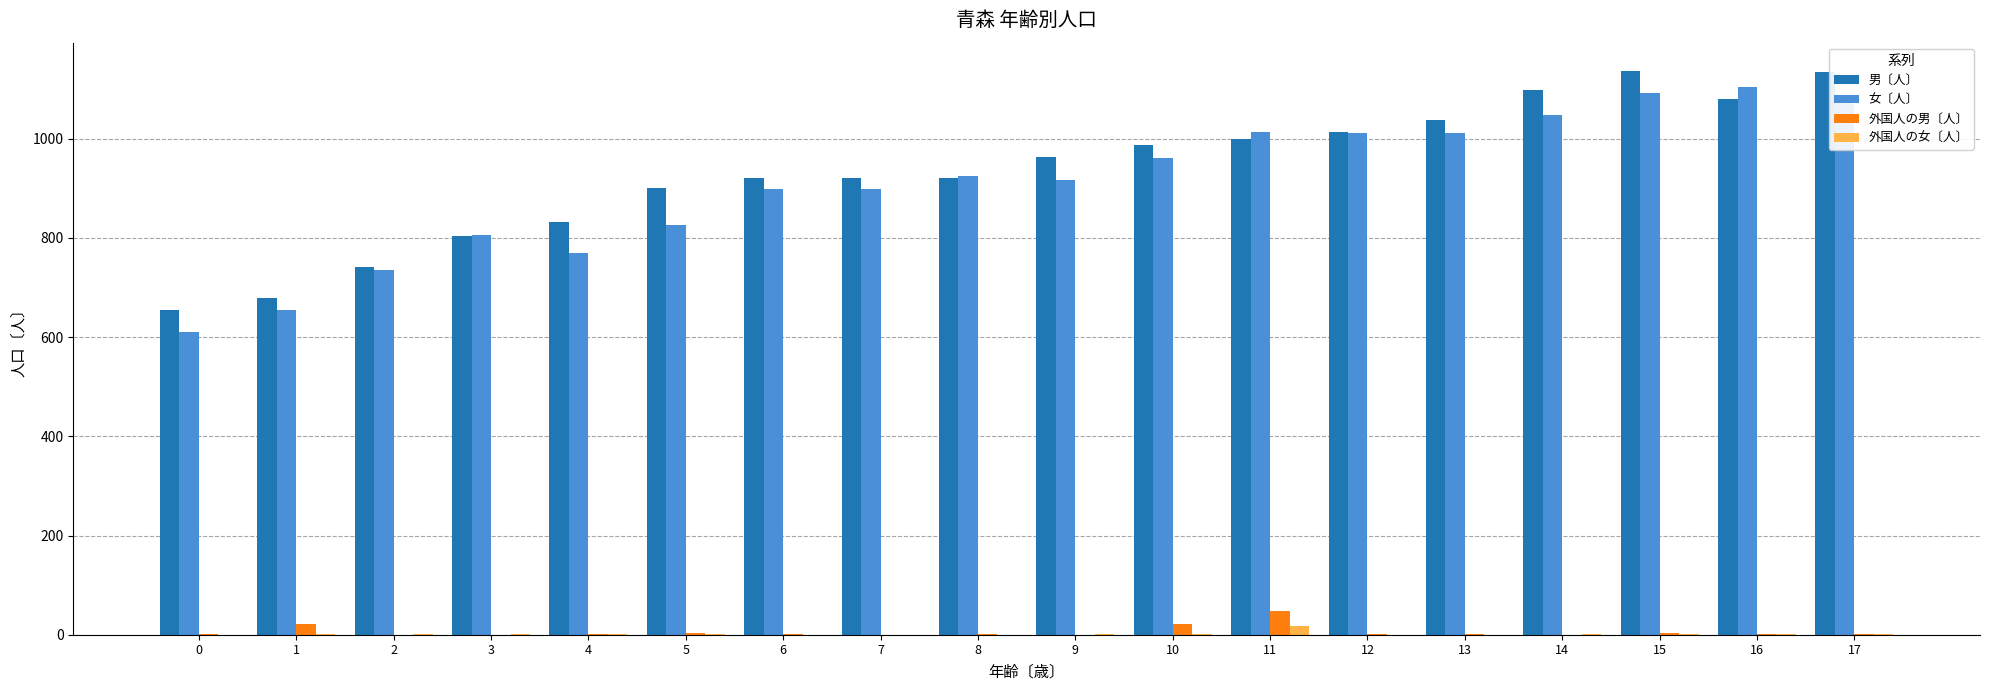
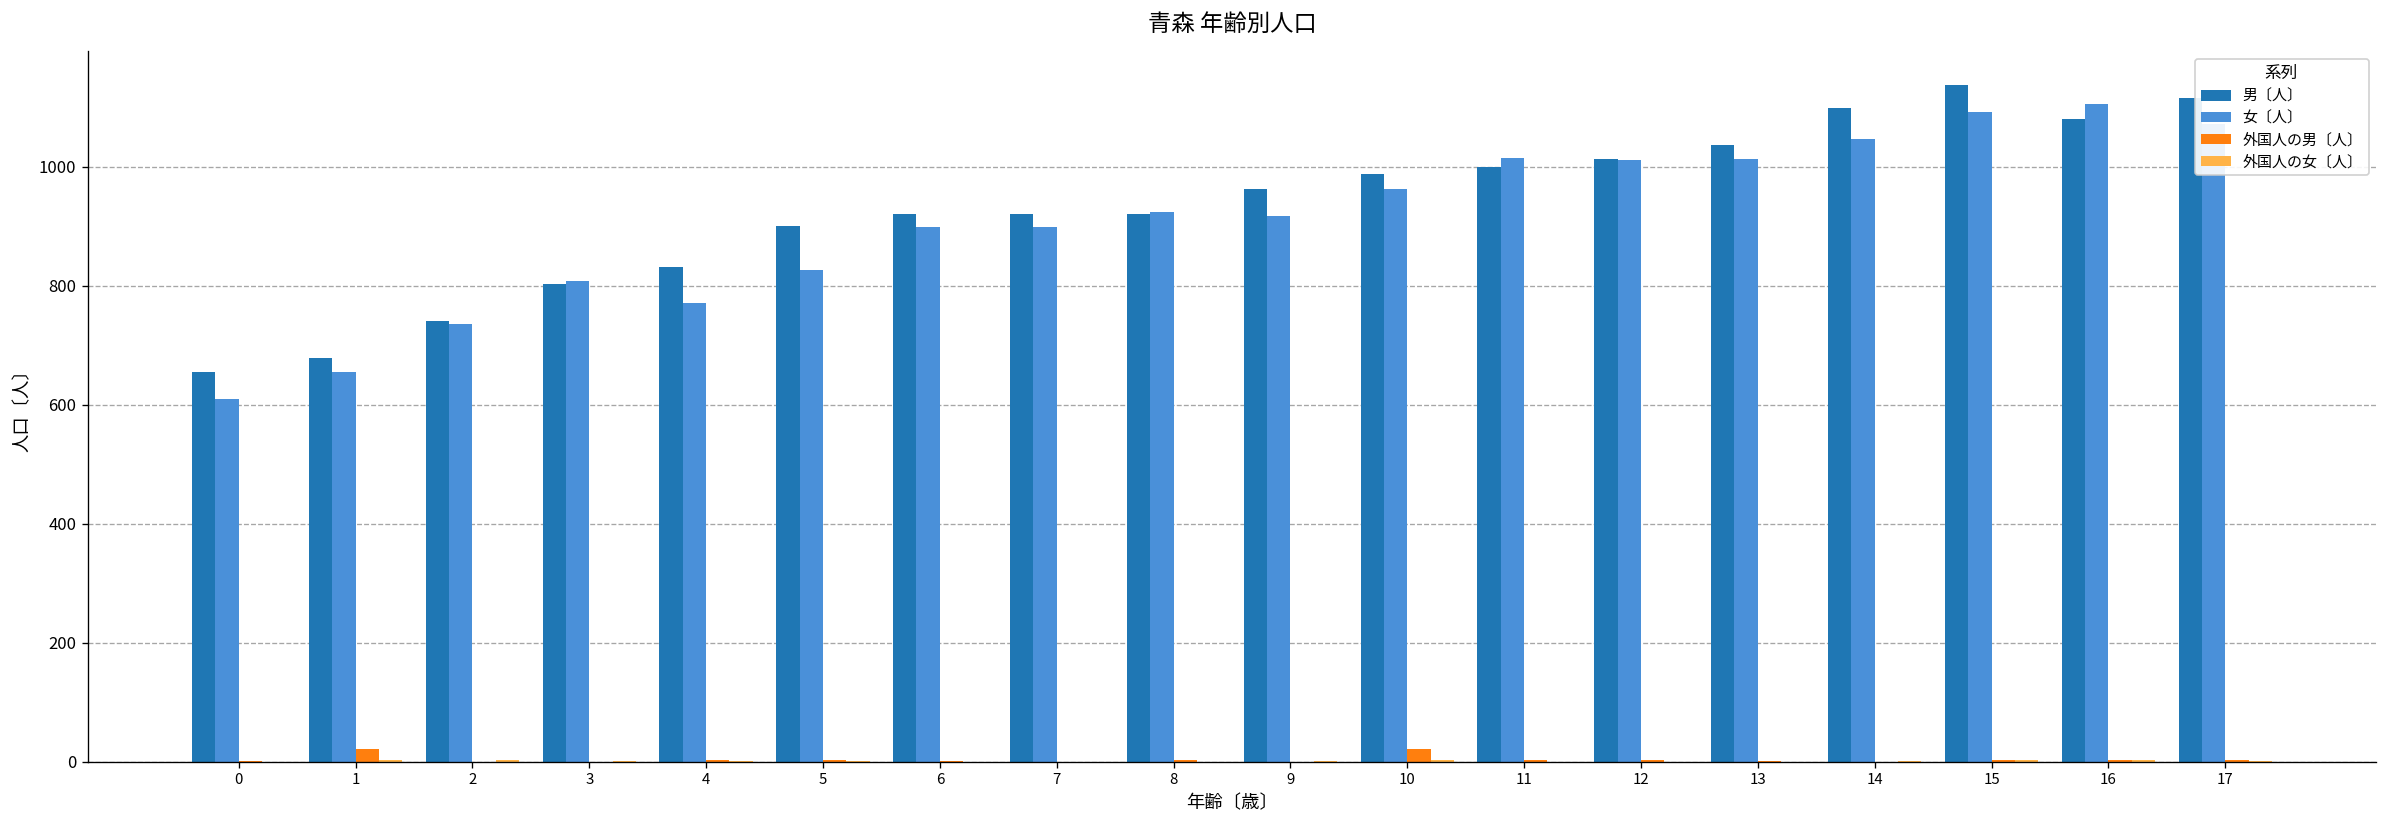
外国人の男〔人〕, 11: 50 -> 0
外国人の女〔人〕, 11: 20 -> 0
男〔人〕, 17: 1130 -> 1120
